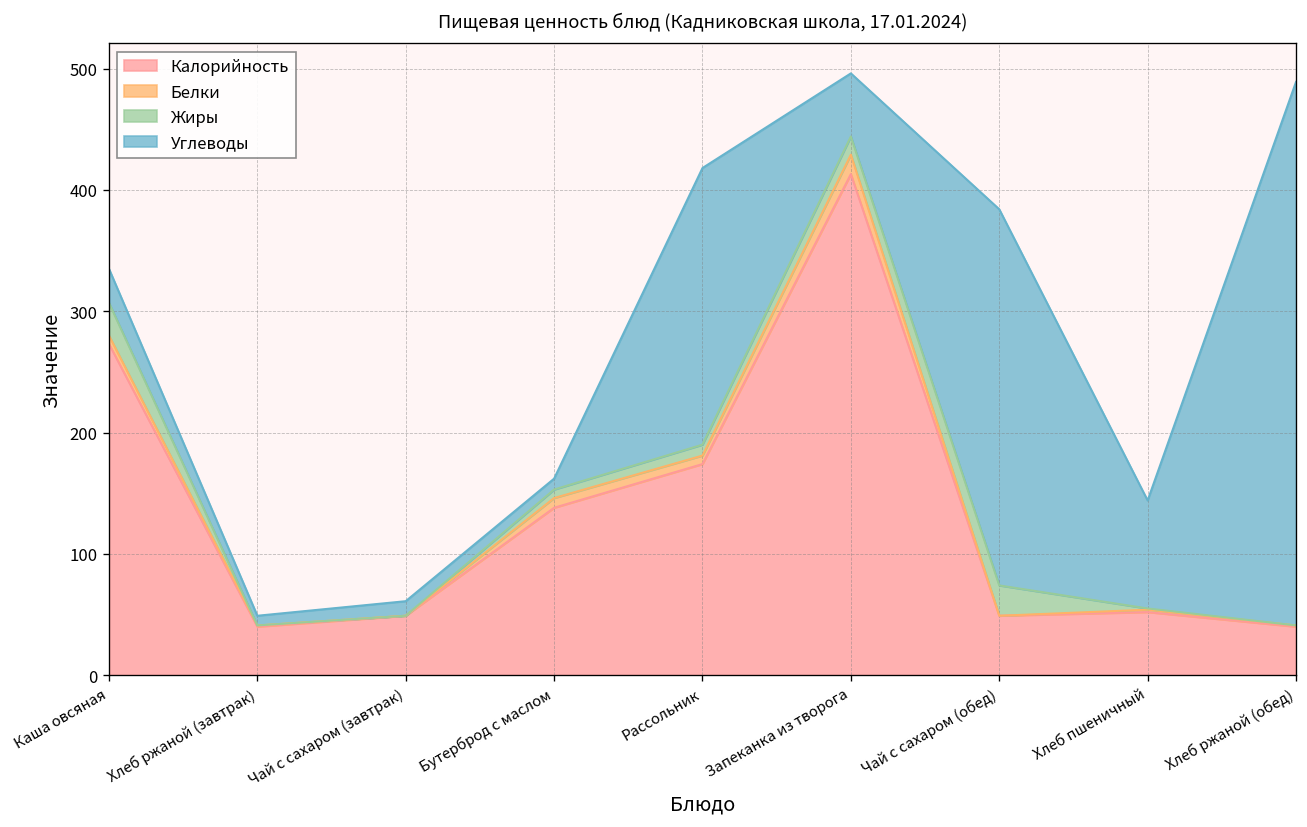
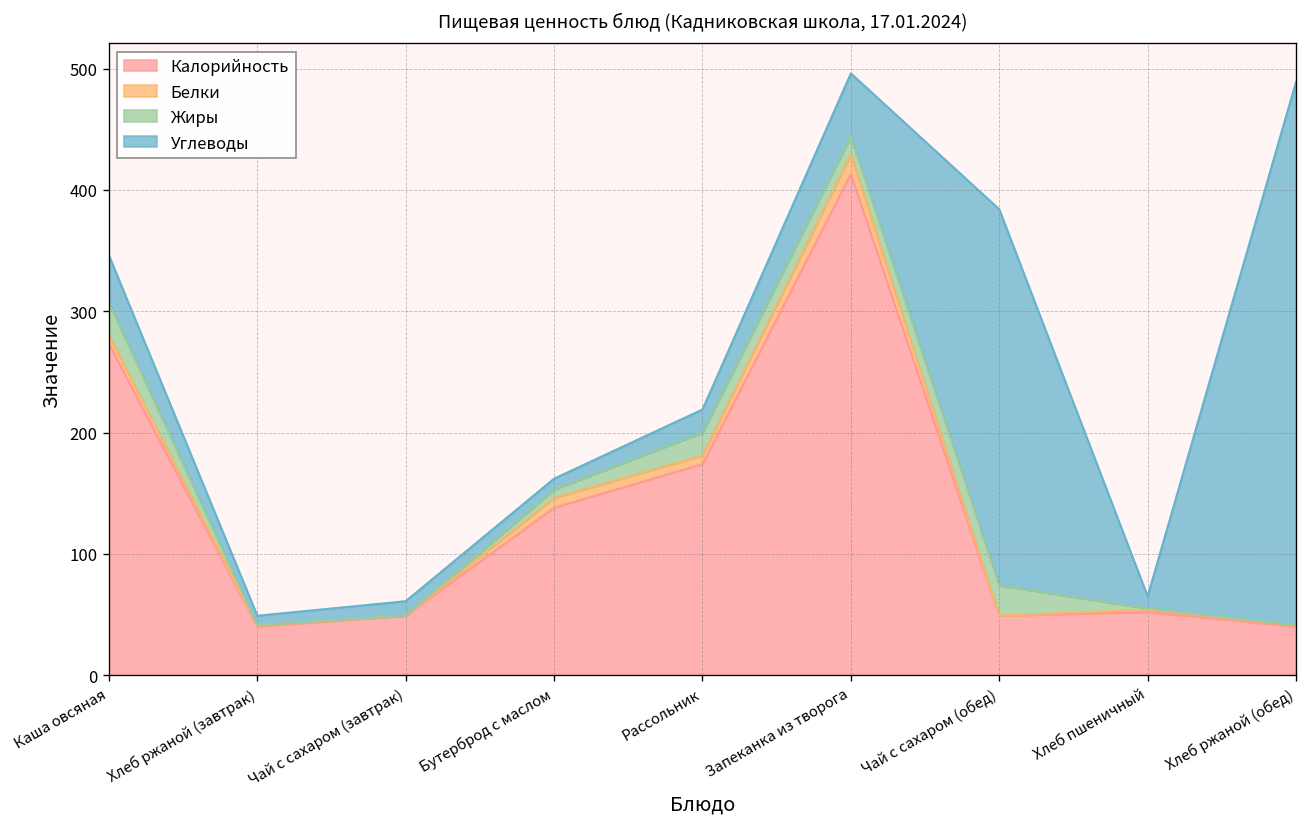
Углеводы, Каша овсяная: 28 -> 39
Жиры, Рассольник: 9 -> 19
Углеводы, Рассольник: 228 -> 19
Углеводы, Хлеб пшеничный: 89 -> 10
